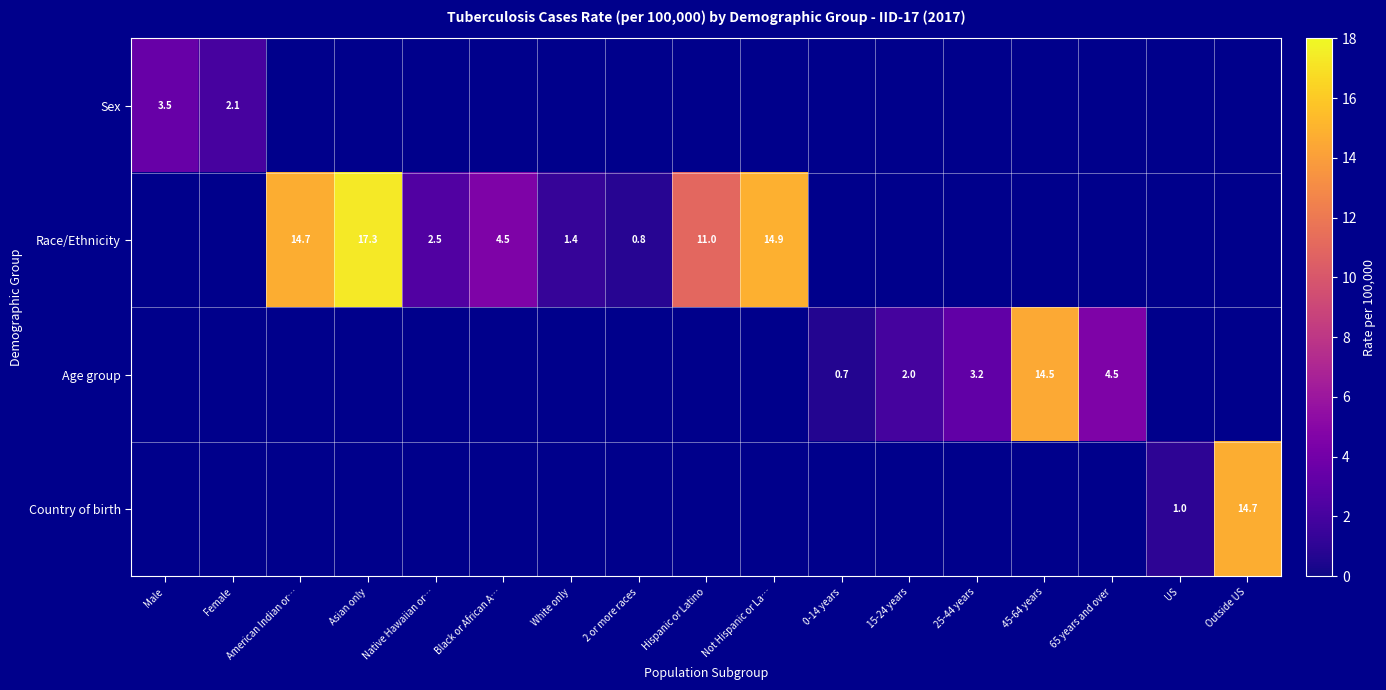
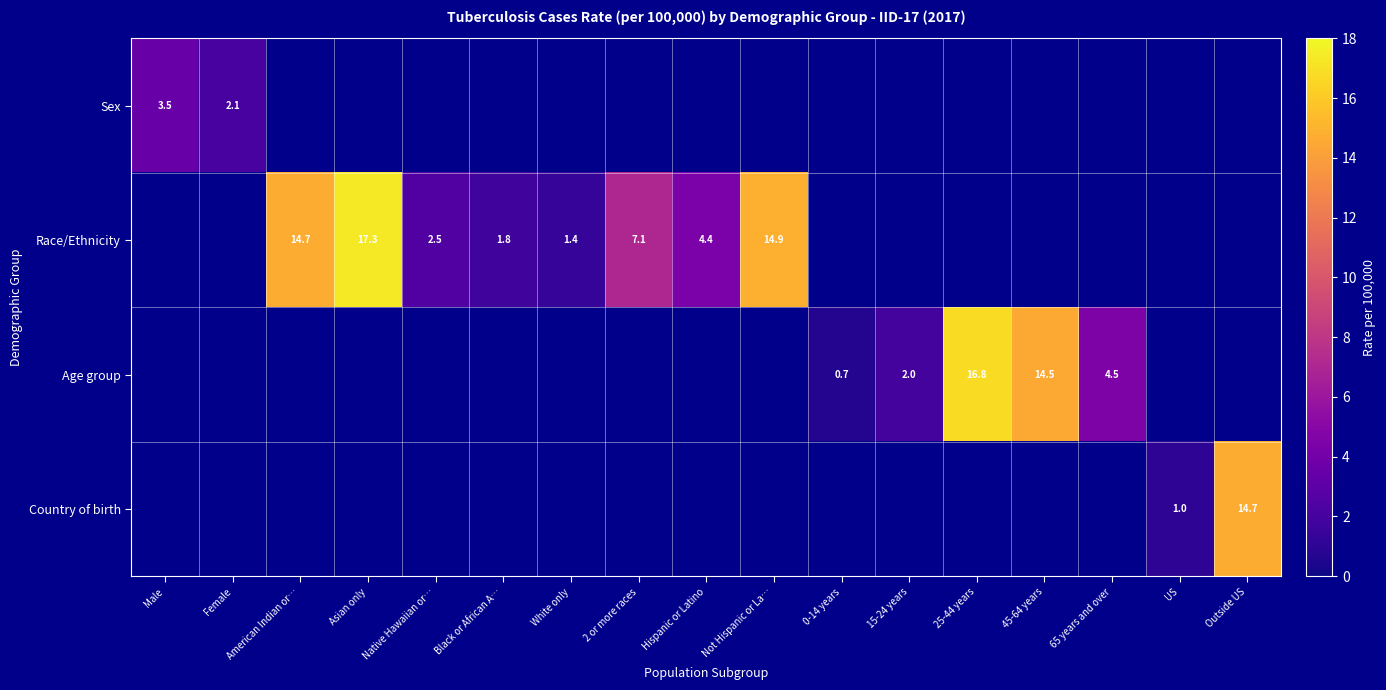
Race/Ethnicity, Black or African A…: 4.5 -> 1.8
Race/Ethnicity, 2 or more races: 0.8 -> 7.1
Race/Ethnicity, Hispanic or Latino: 11.0 -> 4.4
Age group, 25-44 years: 3.2 -> 16.8
